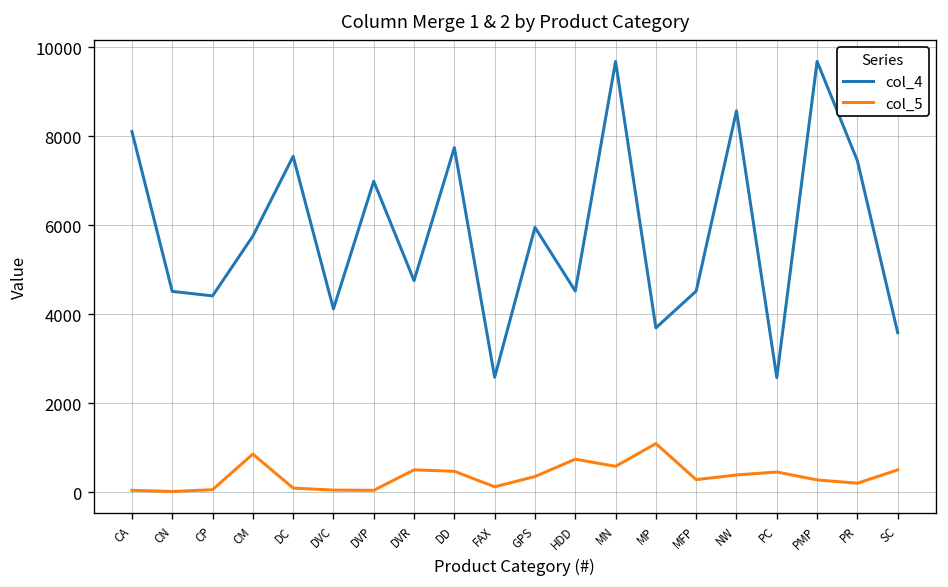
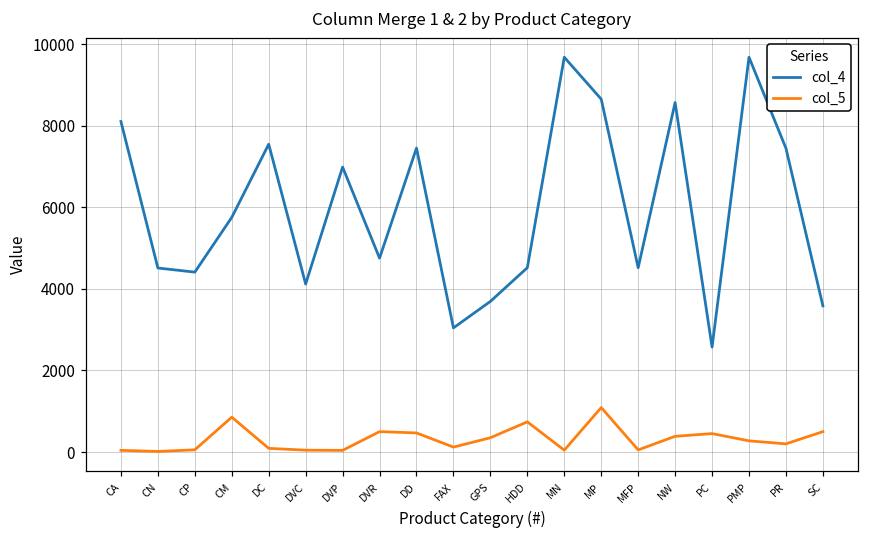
col_4, DD: 7700 -> 7500
col_4, FAX: 2600 -> 3000
col_4, GPS: 6000 -> 3700
col_5, MN: 600 -> 0
col_4, MP: 3700 -> 8700
col_5, MFP: 300 -> 100
